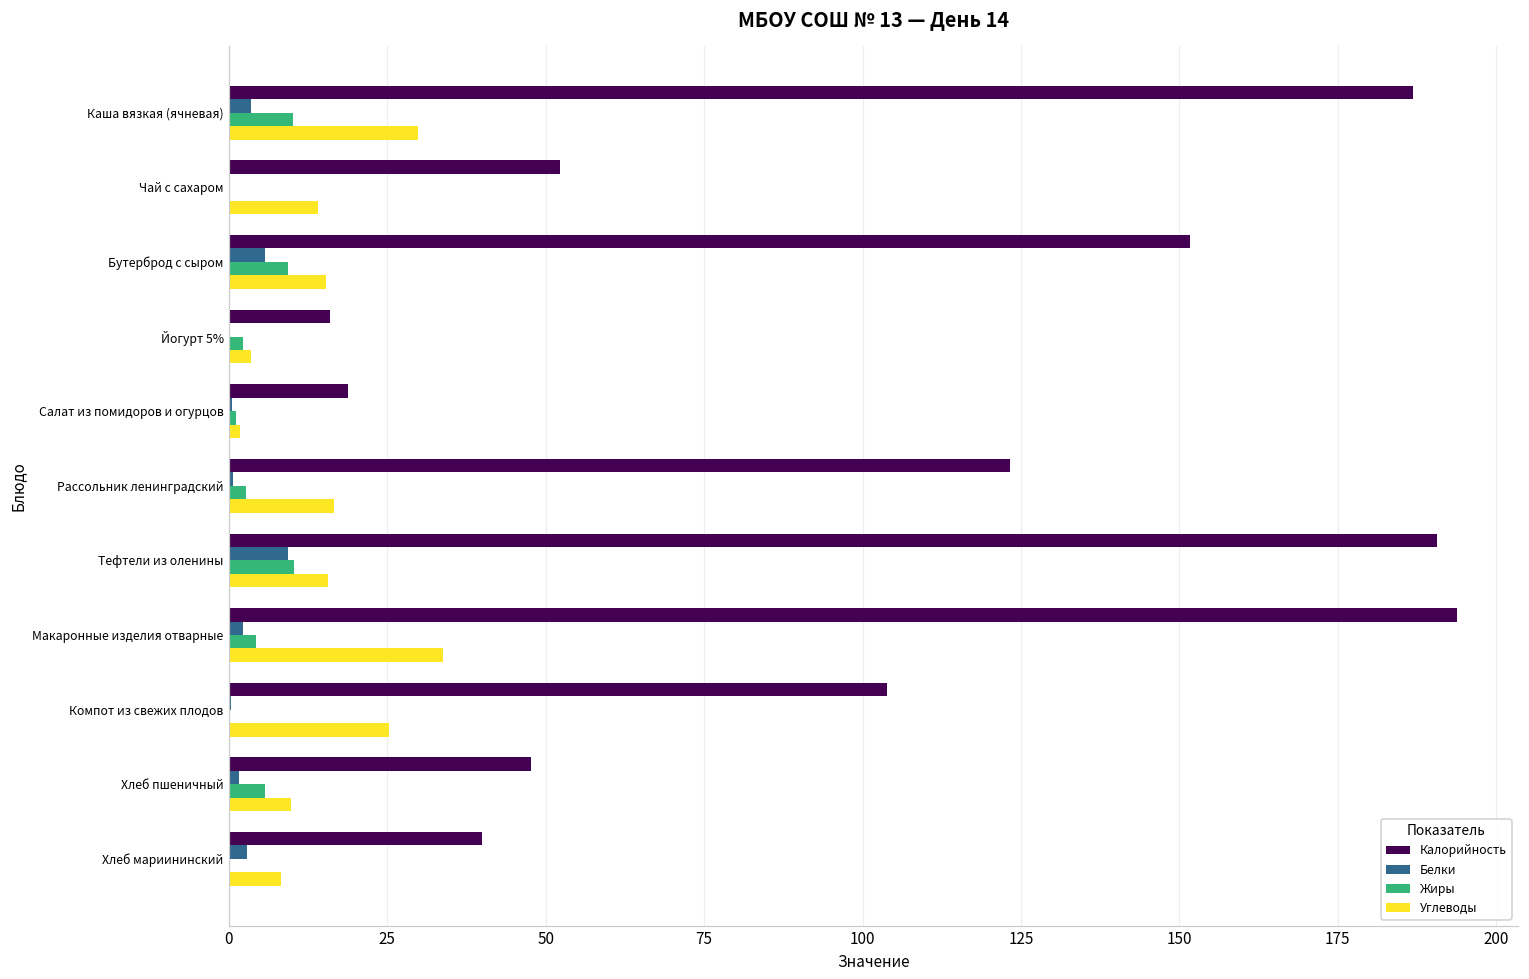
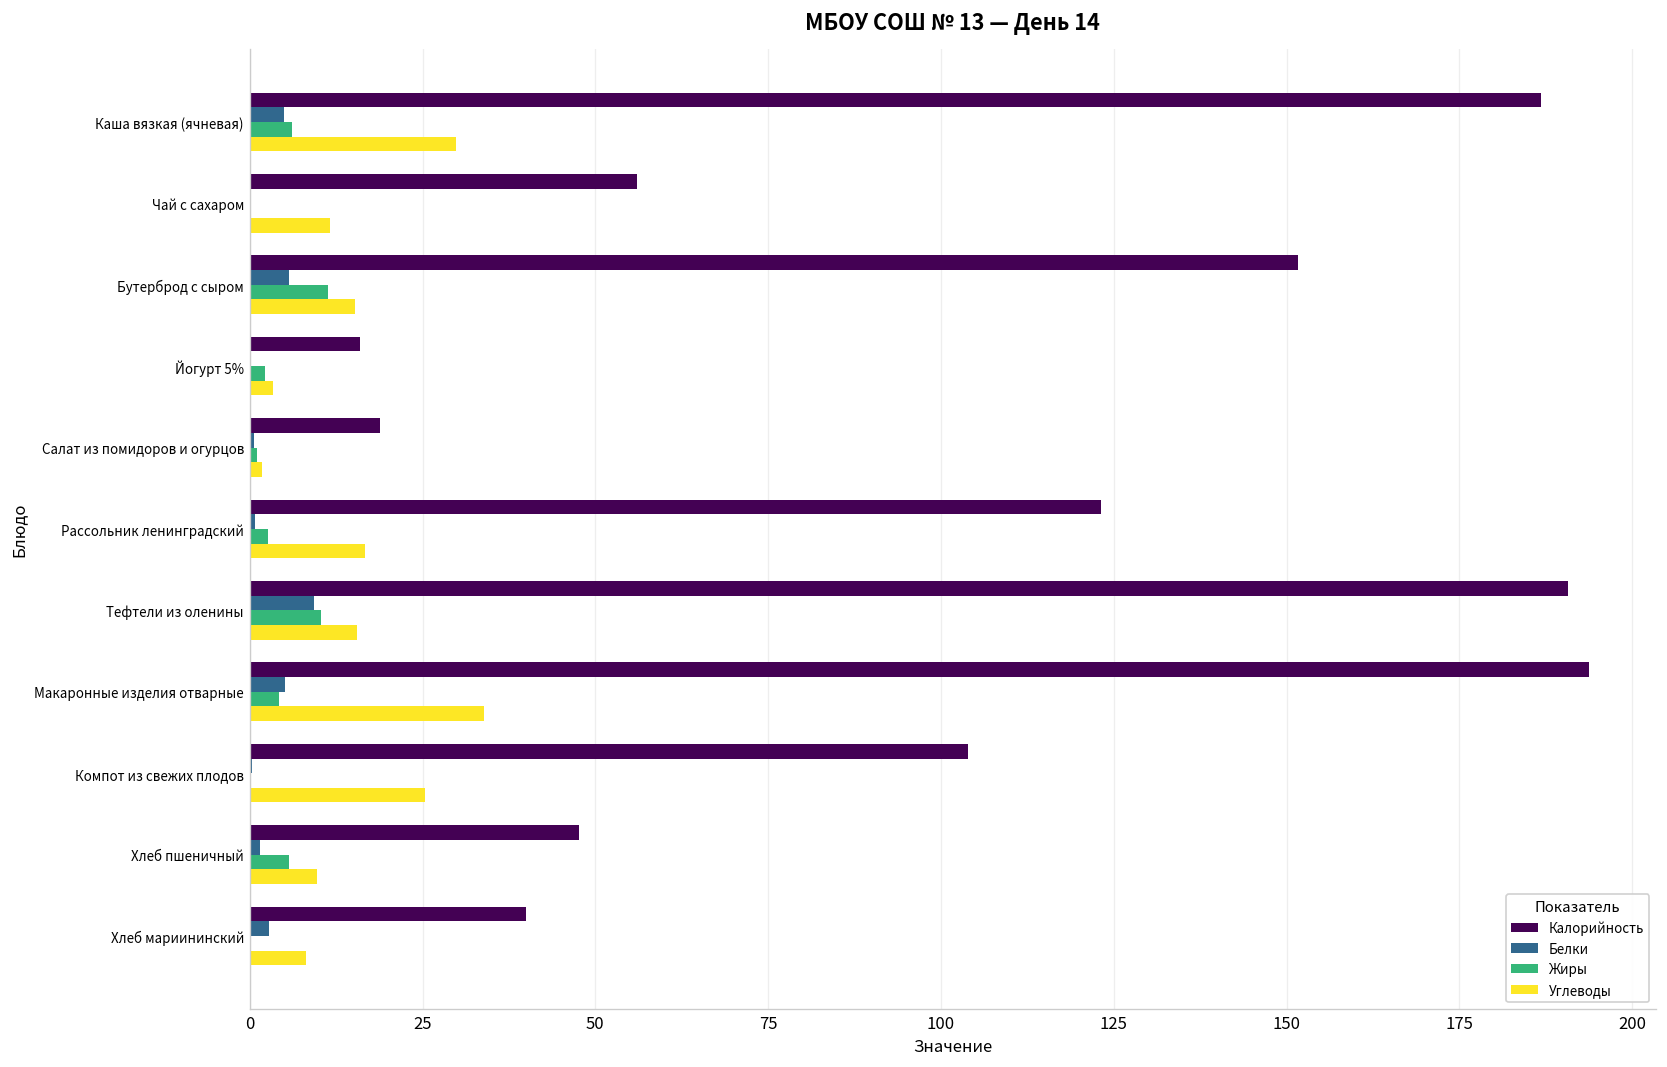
Белки, Каша вязкая (ячневая): 4 -> 5
Жиры, Каша вязкая (ячневая): 10 -> 6
Калорийность, Чай с сахаром: 52 -> 56
Углеводы, Чай с сахаром: 14 -> 12
Жиры, Бутерброд с сыром: 9 -> 11
Белки, Макаронные изделия отварные: 2 -> 5
